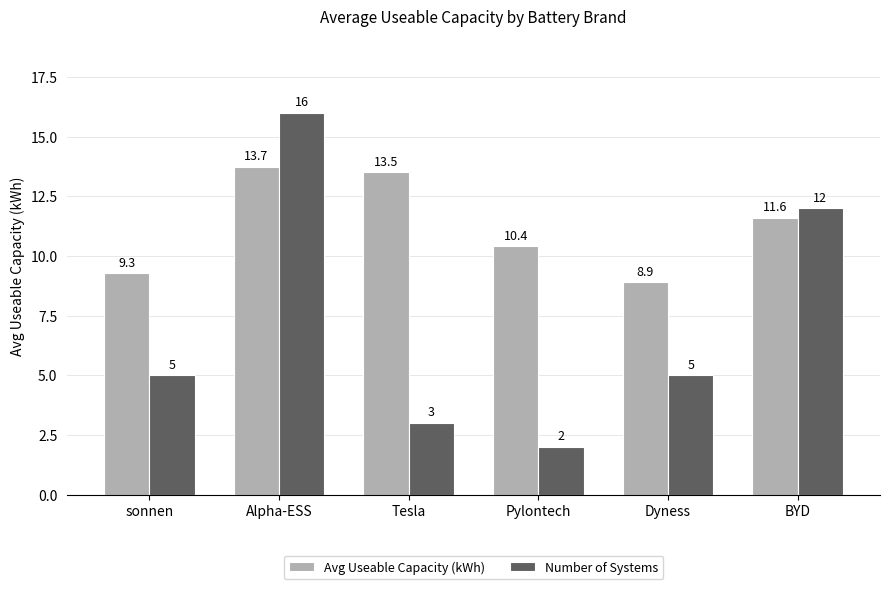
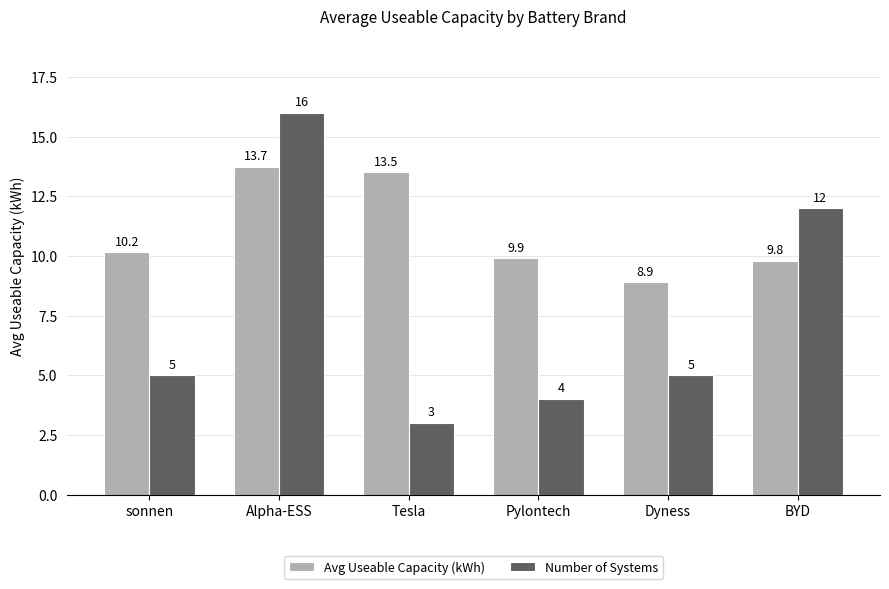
Avg Useable Capacity (kWh), sonnen: 9.3 -> 10.2
Avg Useable Capacity (kWh), Pylontech: 10.4 -> 9.9
Number of Systems, Pylontech: 2 -> 4
Avg Useable Capacity (kWh), BYD: 11.6 -> 9.8
